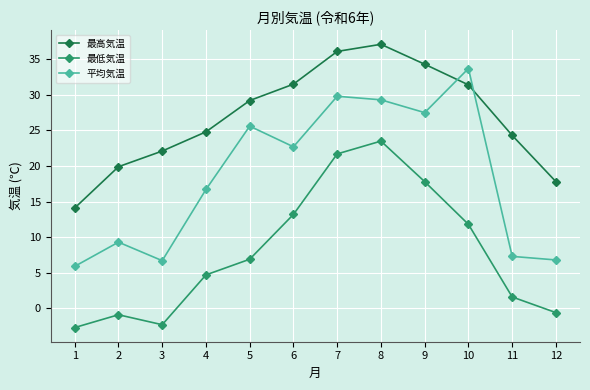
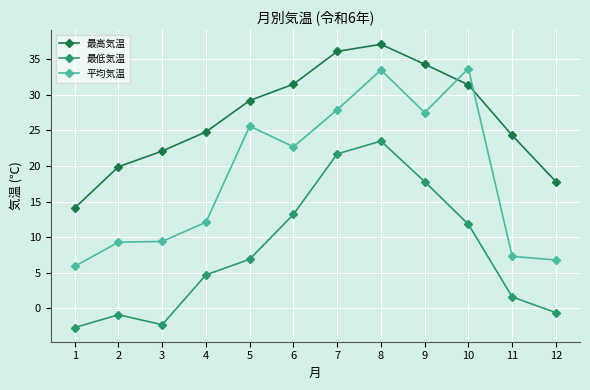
平均気温, 3: 7 -> 9
平均気温, 4: 17 -> 12
平均気温, 7: 30 -> 28
平均気温, 8: 29 -> 34
